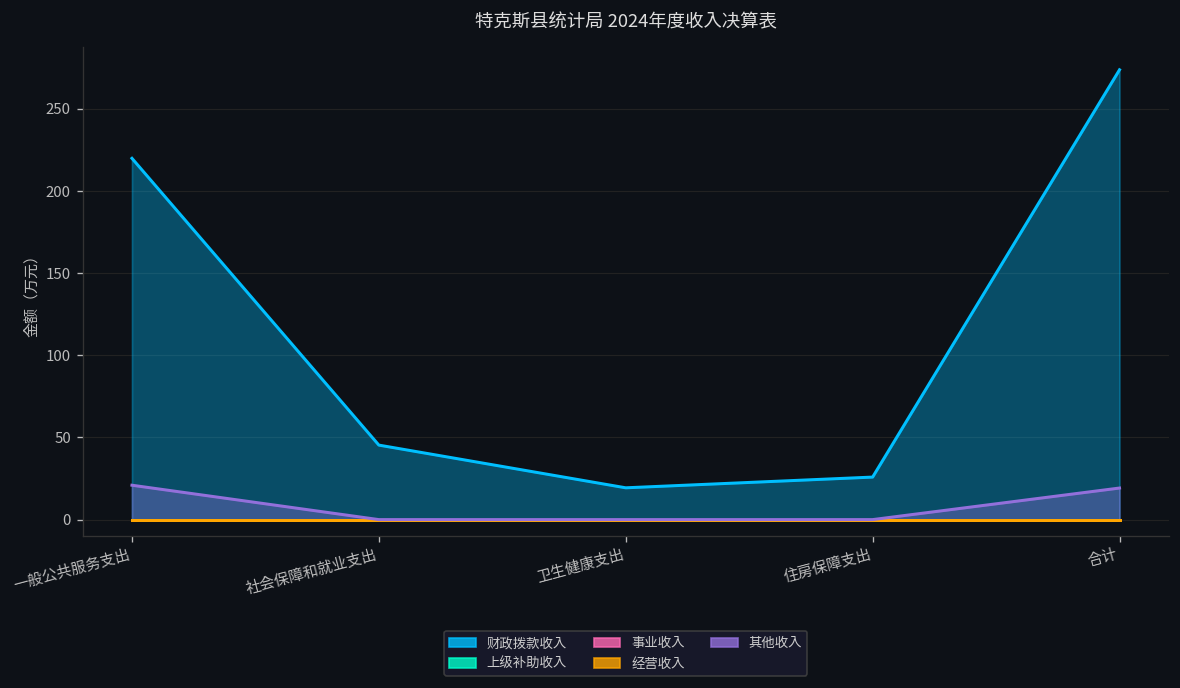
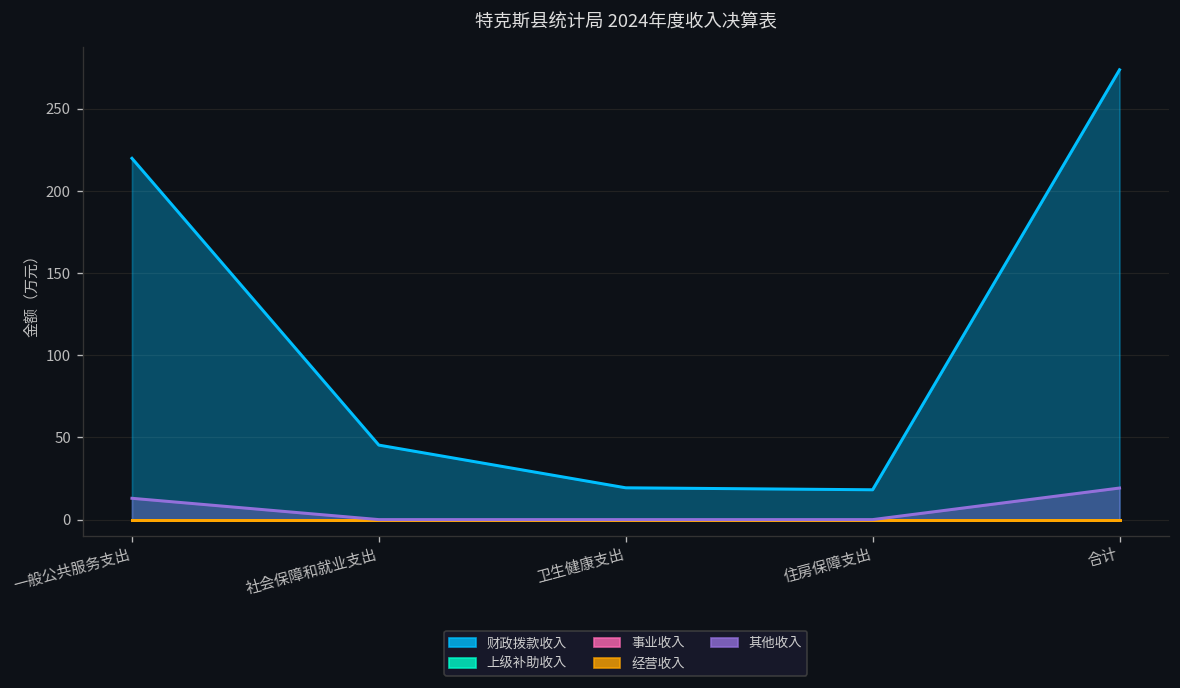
其他收入, 一般公共服务支出: 21 -> 13
财政拨款收入, 住房保障支出: 26 -> 18
